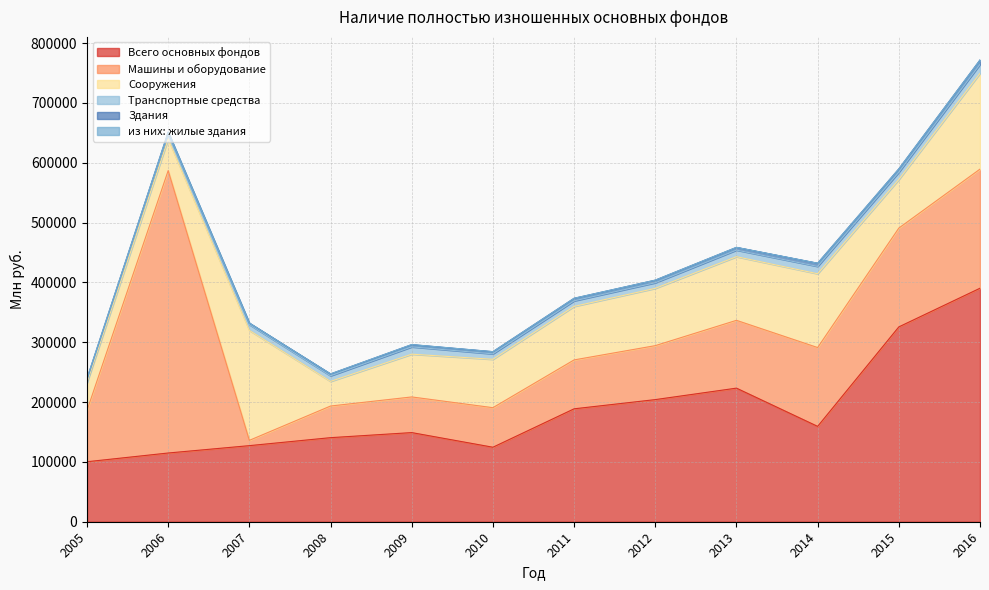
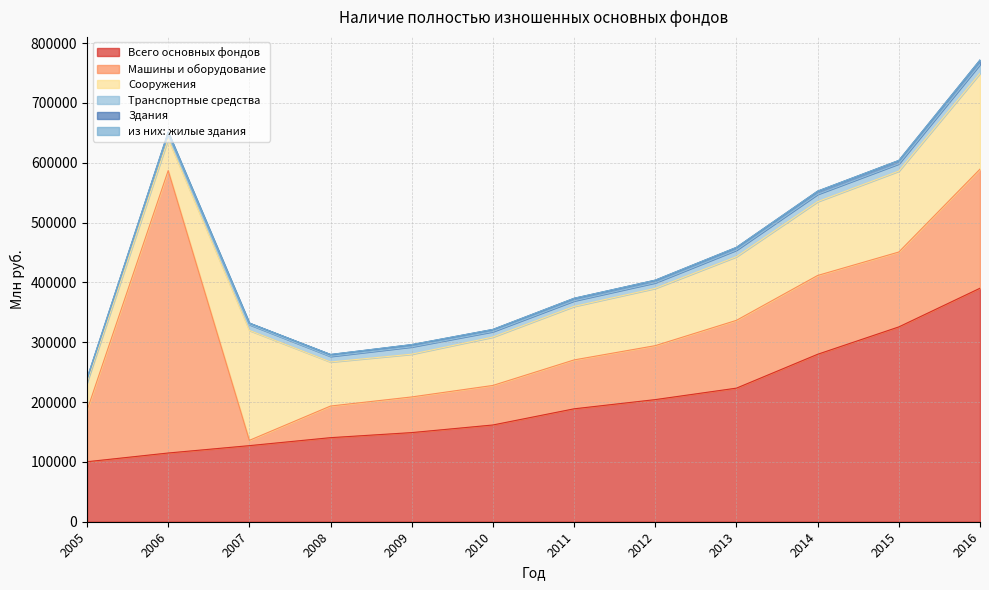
Сооружения, 2008: 40000 -> 70000
Всего основных фондов, 2010: 120000 -> 160000
Всего основных фондов, 2014: 160000 -> 280000
Машины и оборудование, 2015: 170000 -> 130000
Сооружения, 2015: 80000 -> 140000
